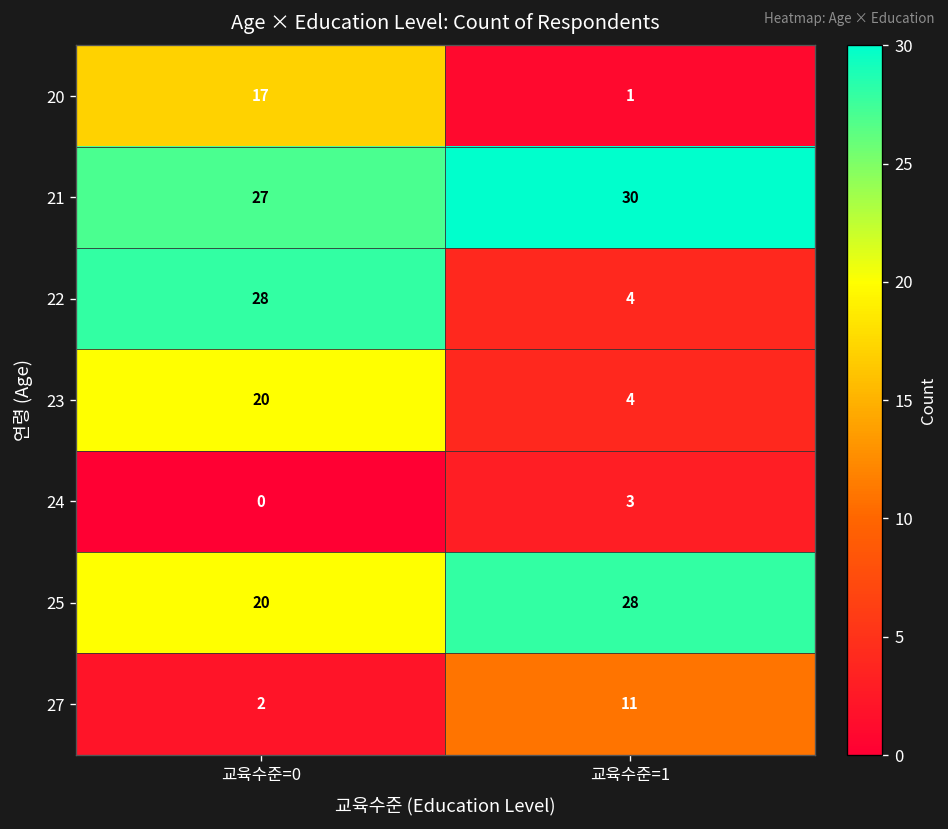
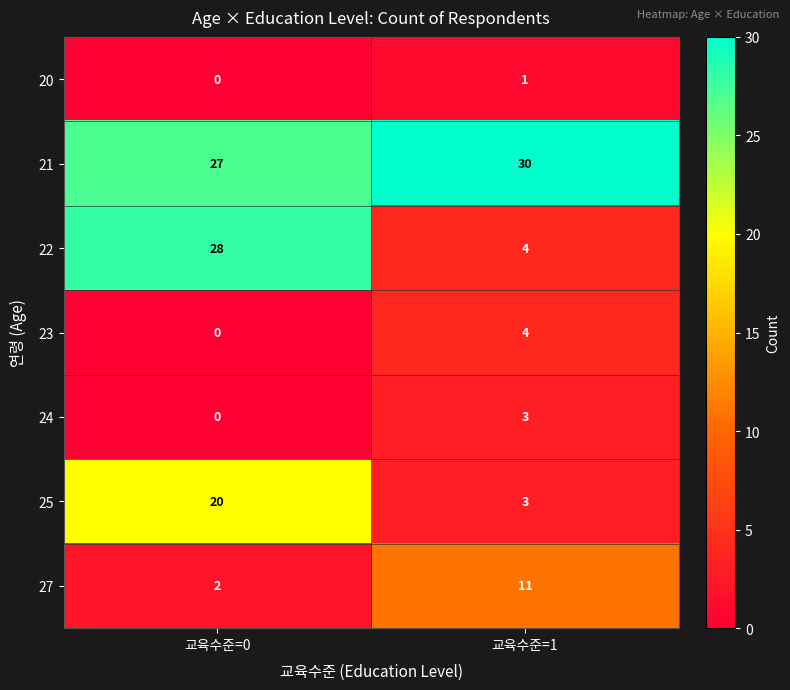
20, 교육수준=0: 17 -> 0
23, 교육수준=0: 20 -> 0
25, 교육수준=1: 28 -> 3
